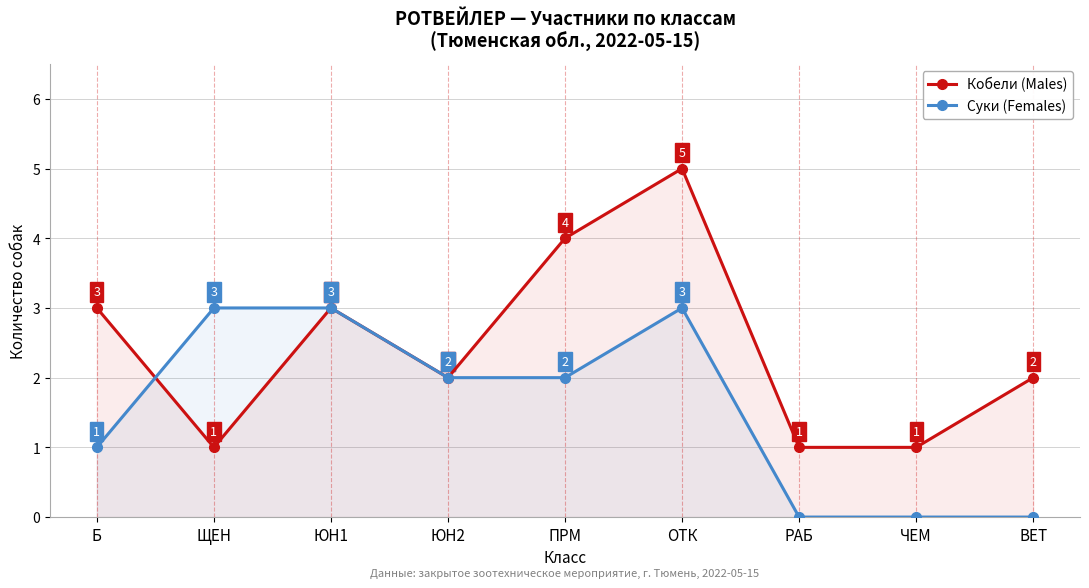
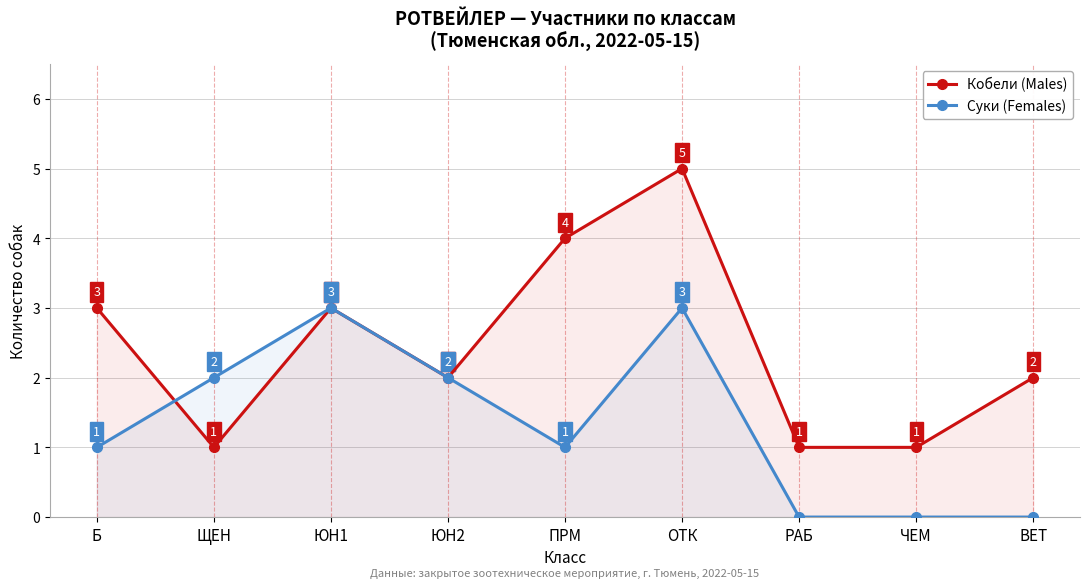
Суки (Females), ЩЕН: 3 -> 2
Суки (Females), ПРМ: 2 -> 1
